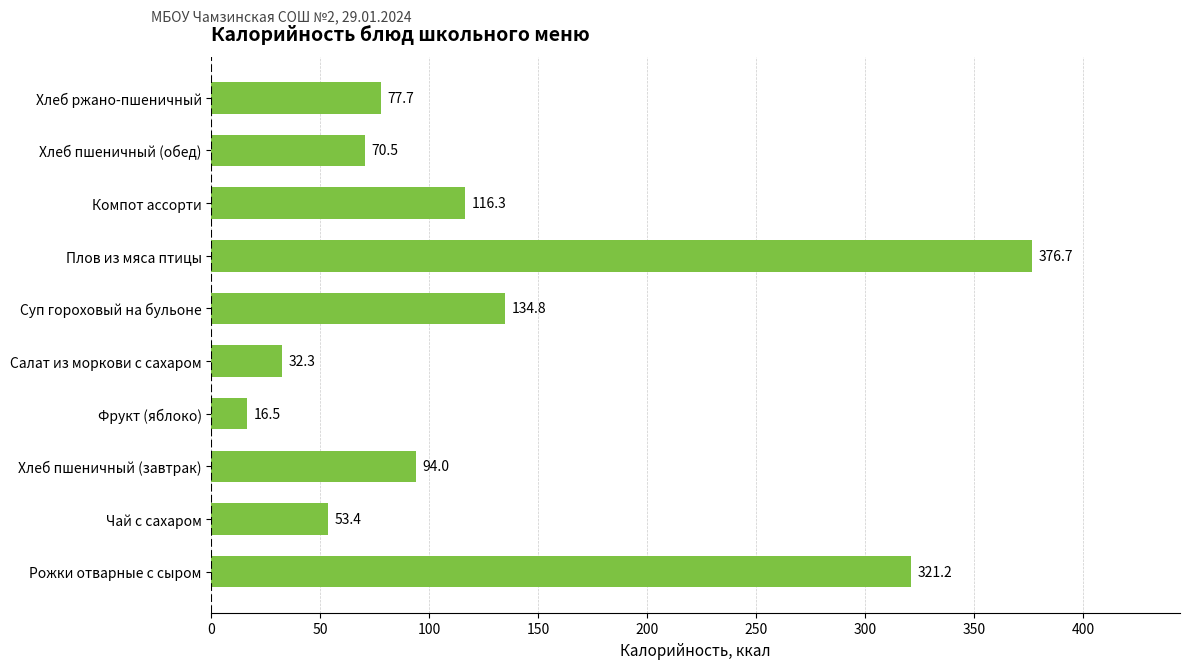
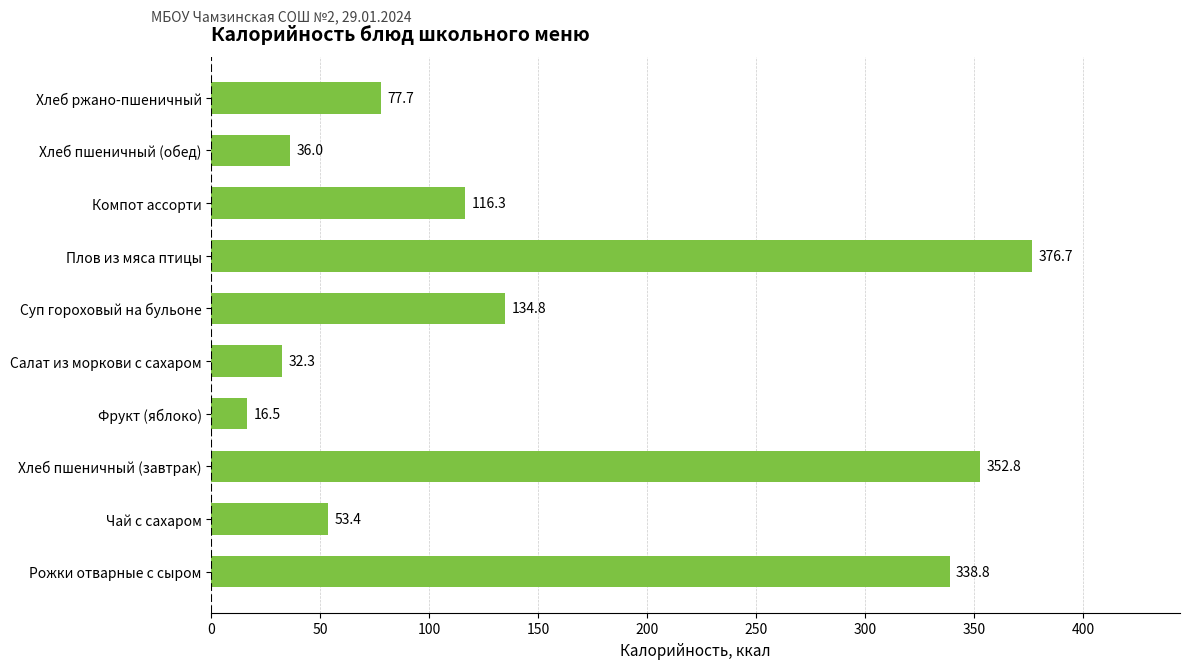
Хлеб пшеничный (обед): 70.5 -> 36.0
Хлеб пшеничный (завтрак): 94.0 -> 352.8
Рожки отварные с сыром: 321.2 -> 338.8
